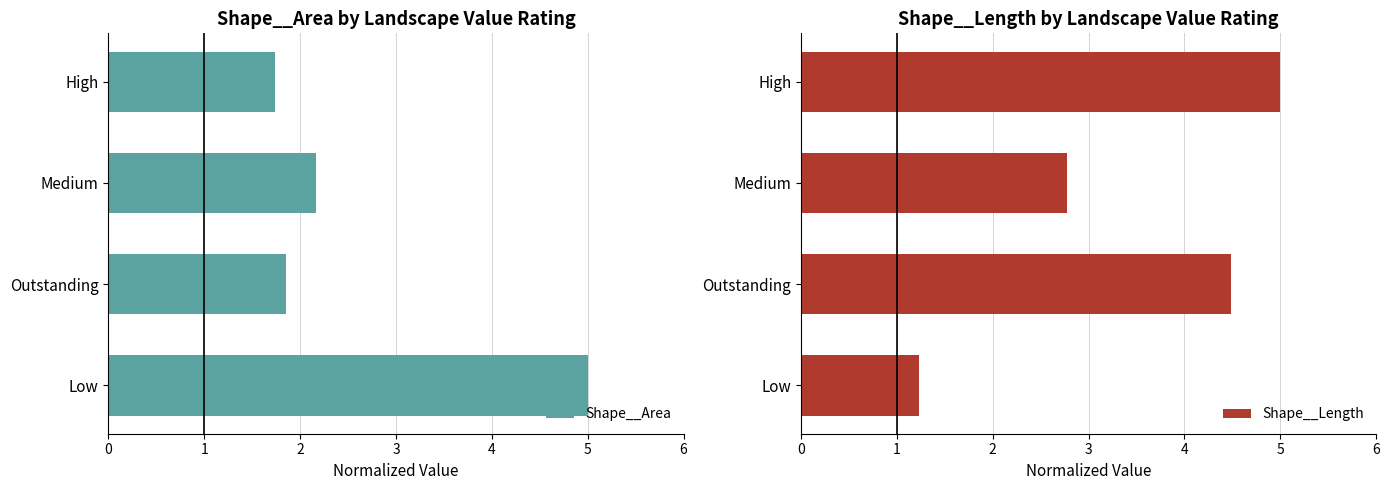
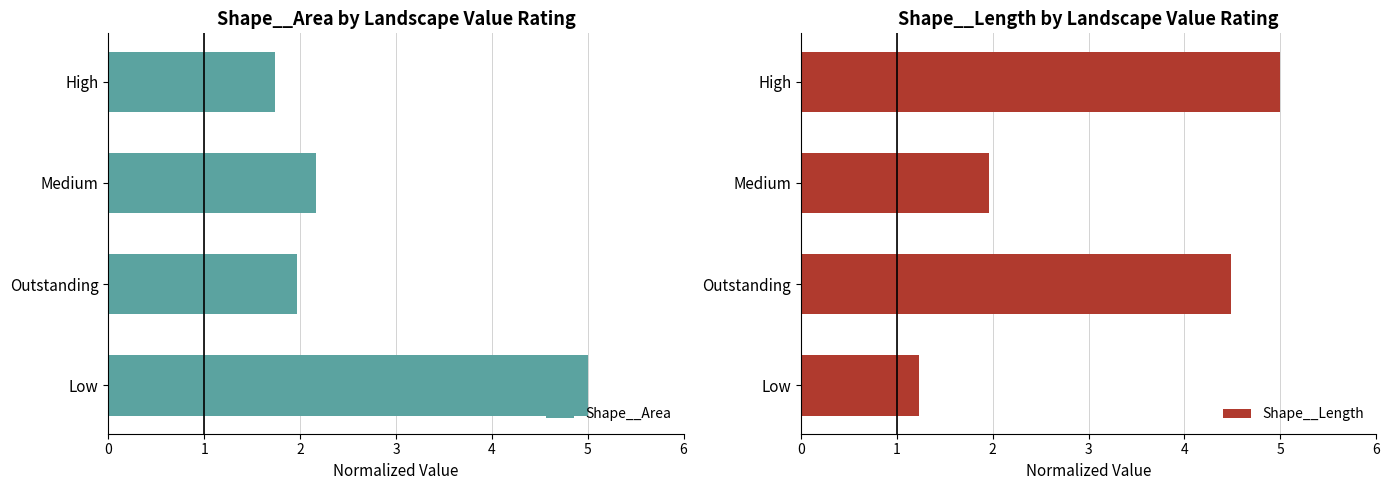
Shape__Area by Landscape Value Rating, Outstanding: 1.9 -> 2.0
Shape__Length by Landscape Value Rating, Medium: 2.8 -> 2.0
